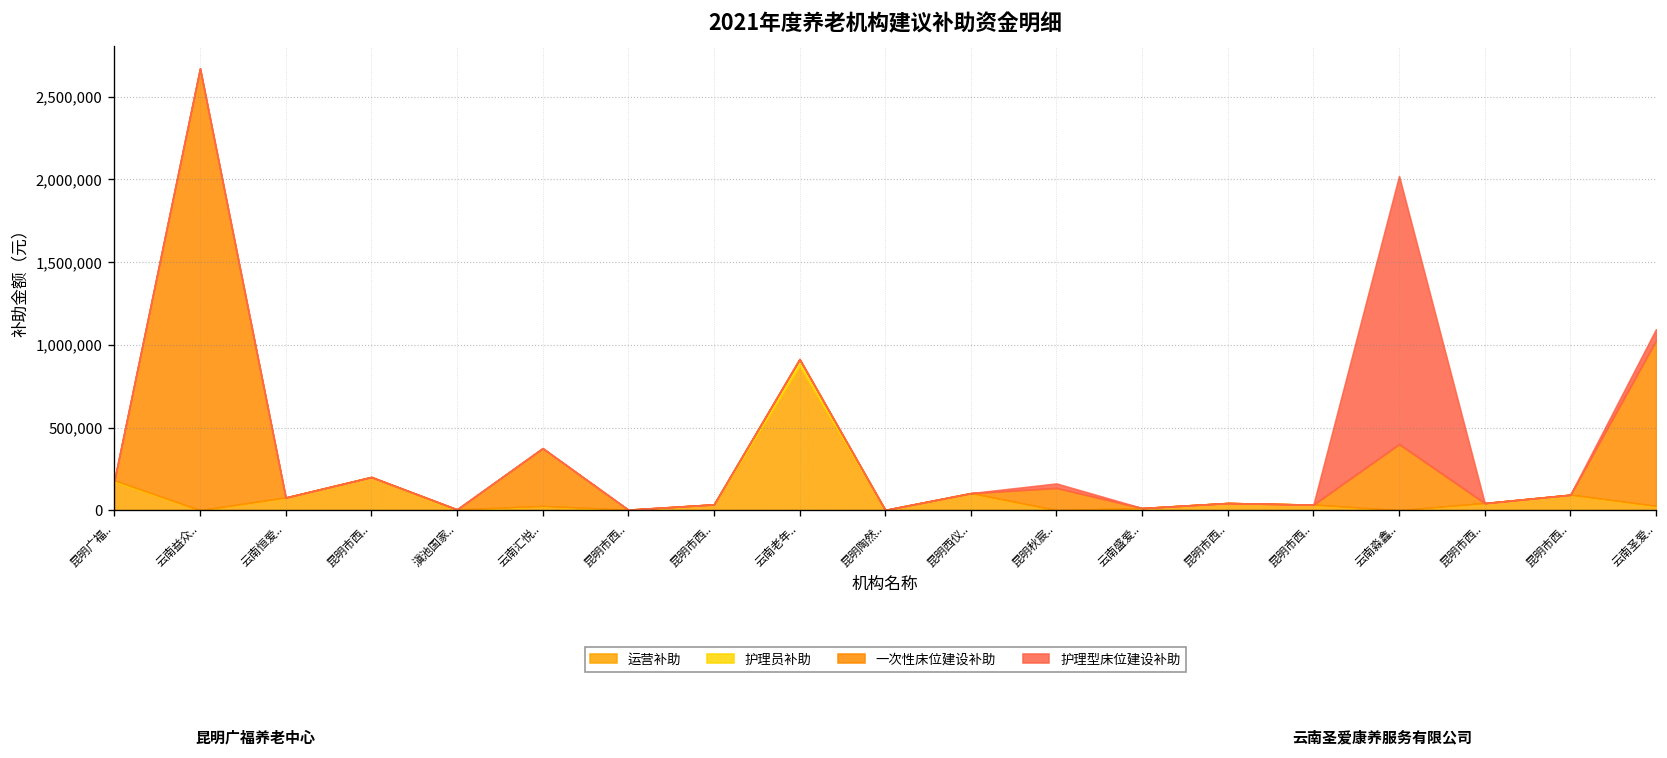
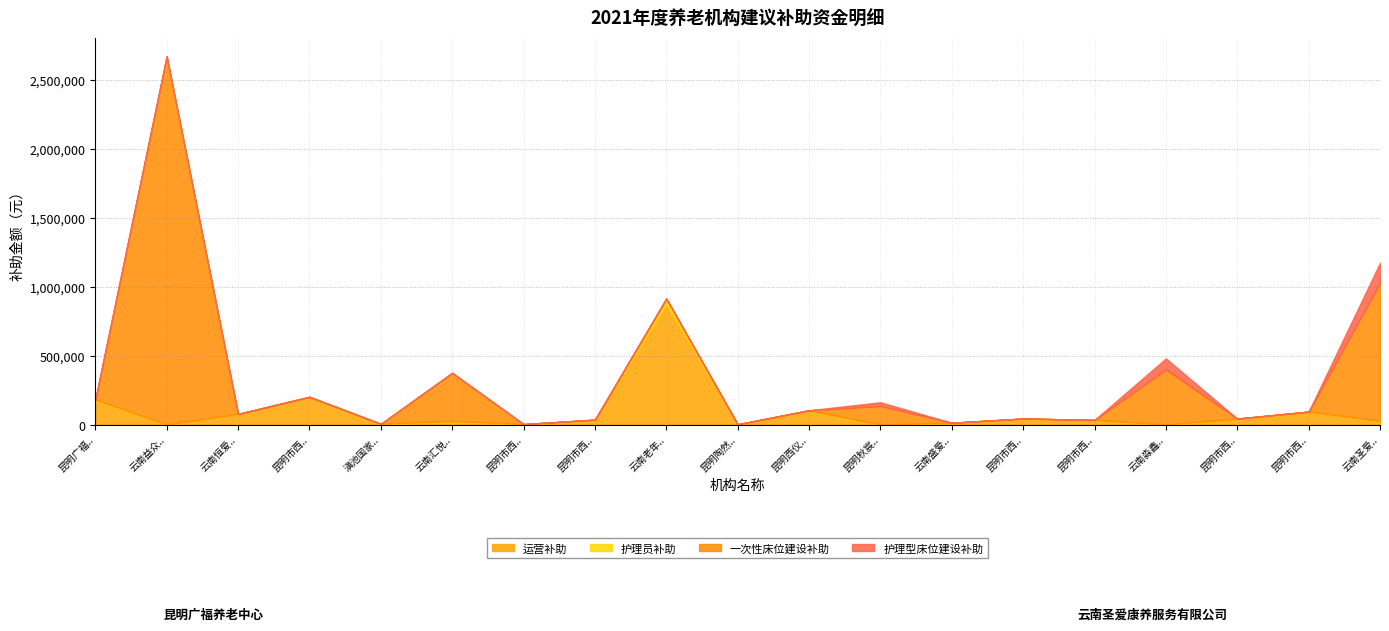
护理型床位建设补助, 云南淼鑫..: 1,620,000 -> 80,000
护理型床位建设补助, 云南圣爱..: 70,000 -> 150,000
